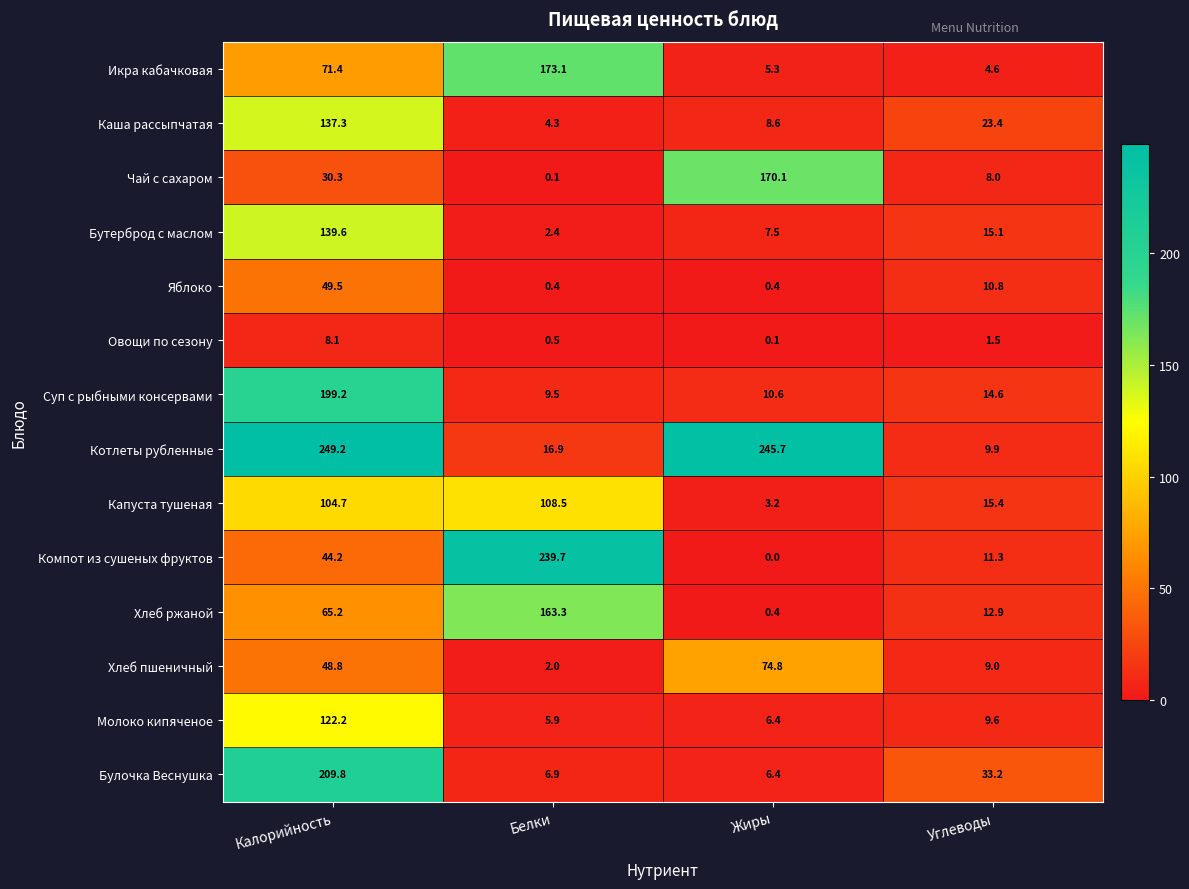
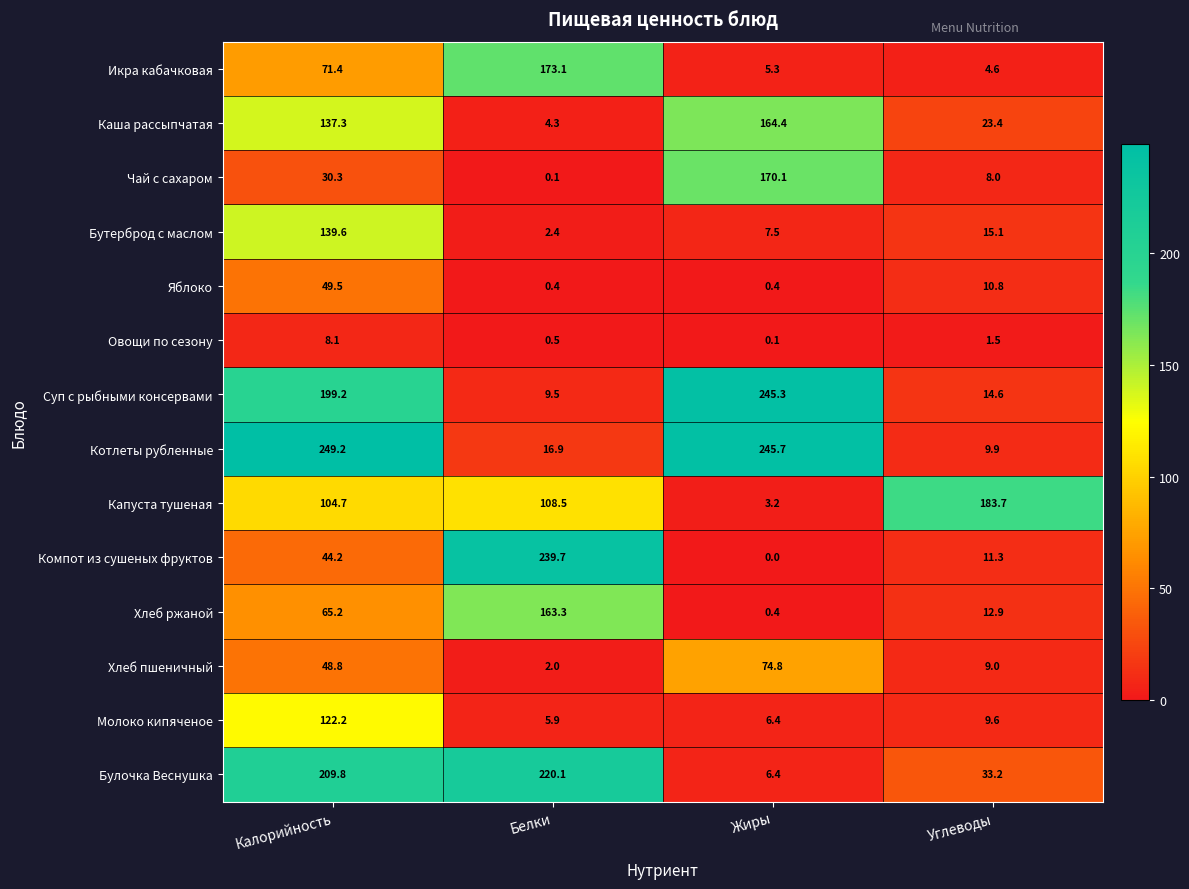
Каша рассыпчатая, Жиры: 8.6 -> 164.4
Суп с рыбными консервами, Жиры: 10.6 -> 245.3
Капуста тушеная, Углеводы: 15.4 -> 183.7
Булочка Веснушка, Белки: 6.9 -> 220.1
